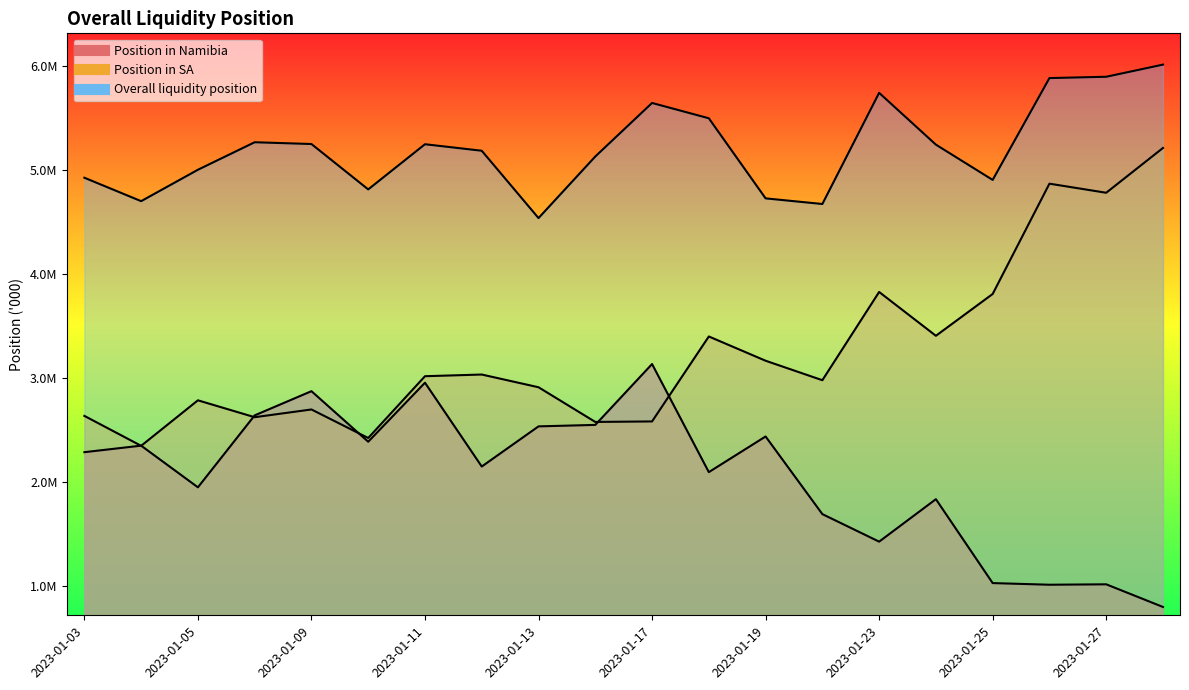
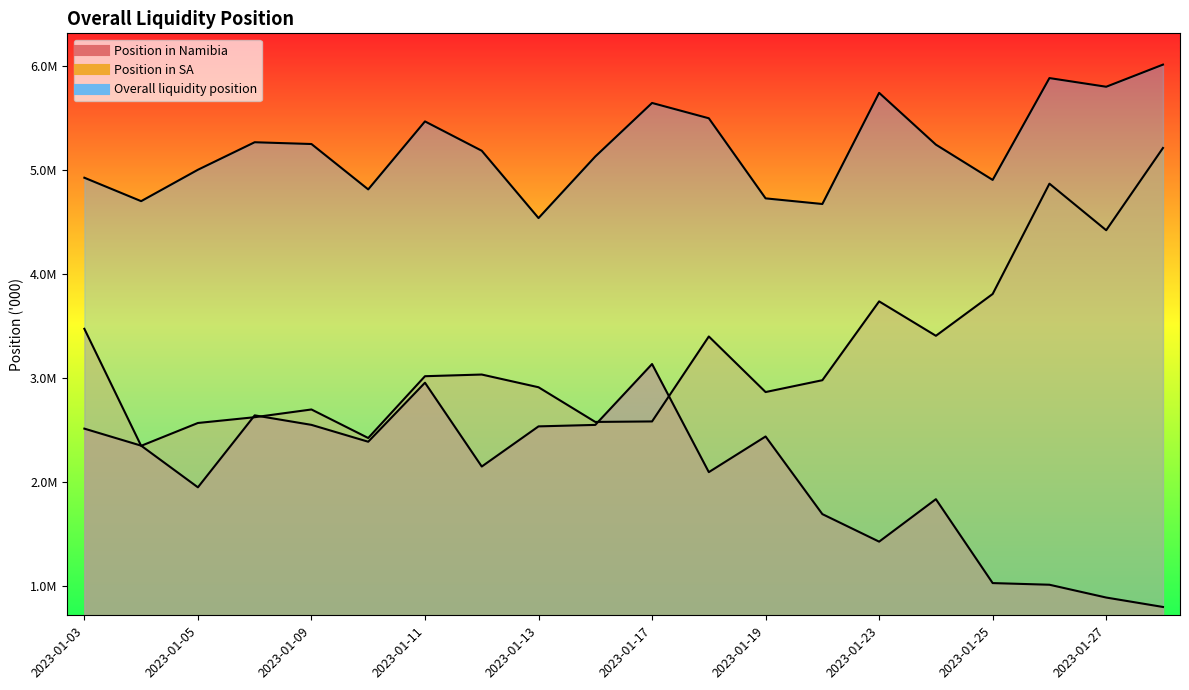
Position in Namibia, 2023-01-03: 2290000 -> 2510000
Position in SA, 2023-01-03: 2640000 -> 3470000
Position in SA, 2023-01-05: 2790000 -> 2570000
Position in Namibia, 2023-01-09: 2870000 -> 2550000
Overall liquidity position, 2023-01-11: 5250000 -> 5470000
Position in SA, 2023-01-19: 3170000 -> 2870000
Position in SA, 2023-01-23: 3830000 -> 3740000
Position in Namibia, 2023-01-27: 1020000 -> 890000
Position in SA, 2023-01-27: 4780000 -> 4420000
Overall liquidity position, 2023-01-27: 5900000 -> 5800000
